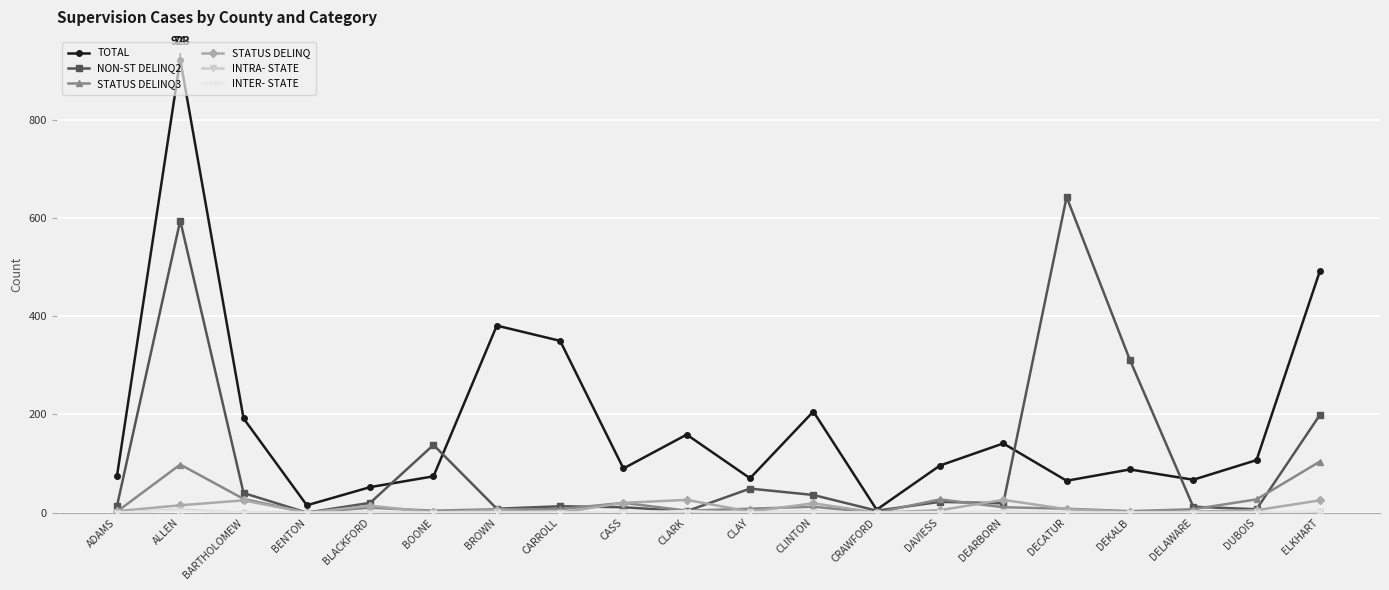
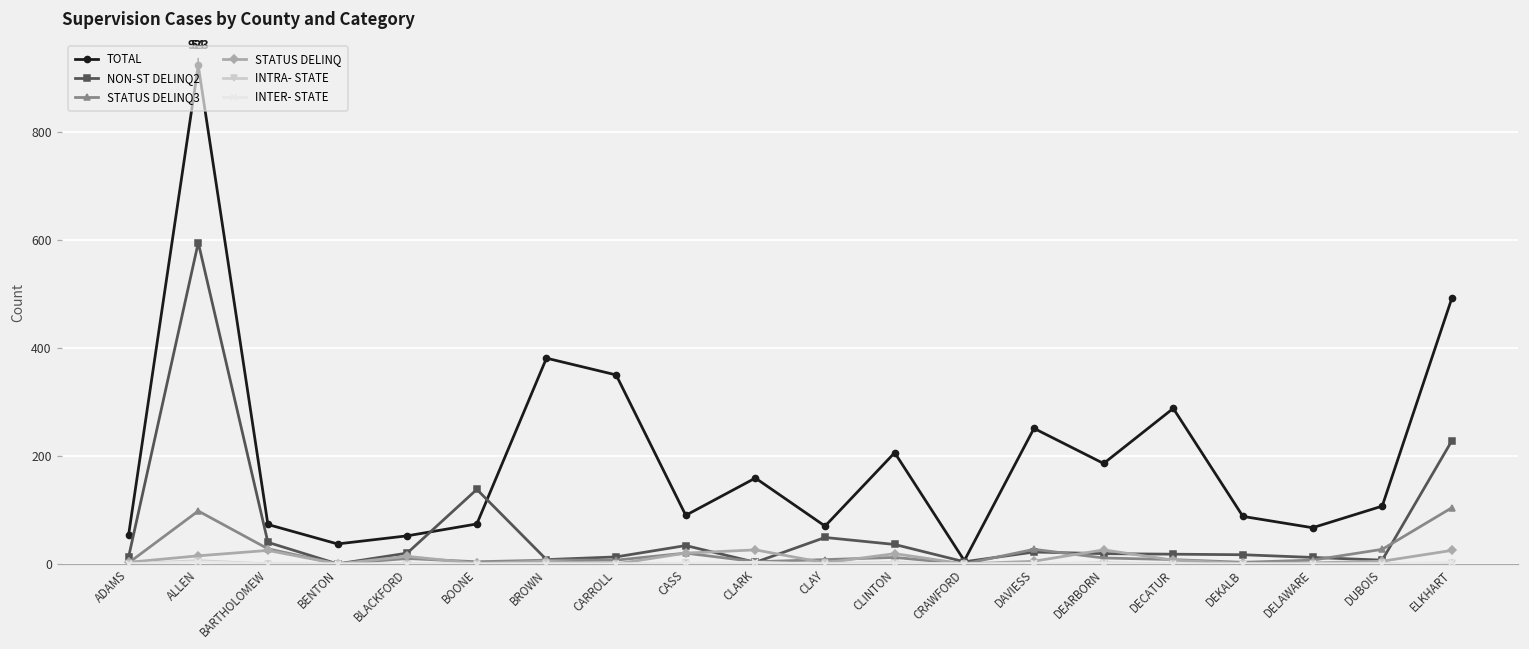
TOTAL, ADAMS: 70 -> 50
TOTAL, BARTHOLOMEW: 190 -> 70
TOTAL, BENTON: 20 -> 40
NON-ST DELINQ2, CASS: 10 -> 30
TOTAL, DAVIESS: 100 -> 250
TOTAL, DEARBORN: 140 -> 190
TOTAL, DECATUR: 70 -> 290
NON-ST DELINQ2, DECATUR: 640 -> 20
NON-ST DELINQ2, DEKALB: 310 -> 20
NON-ST DELINQ2, ELKHART: 200 -> 230
